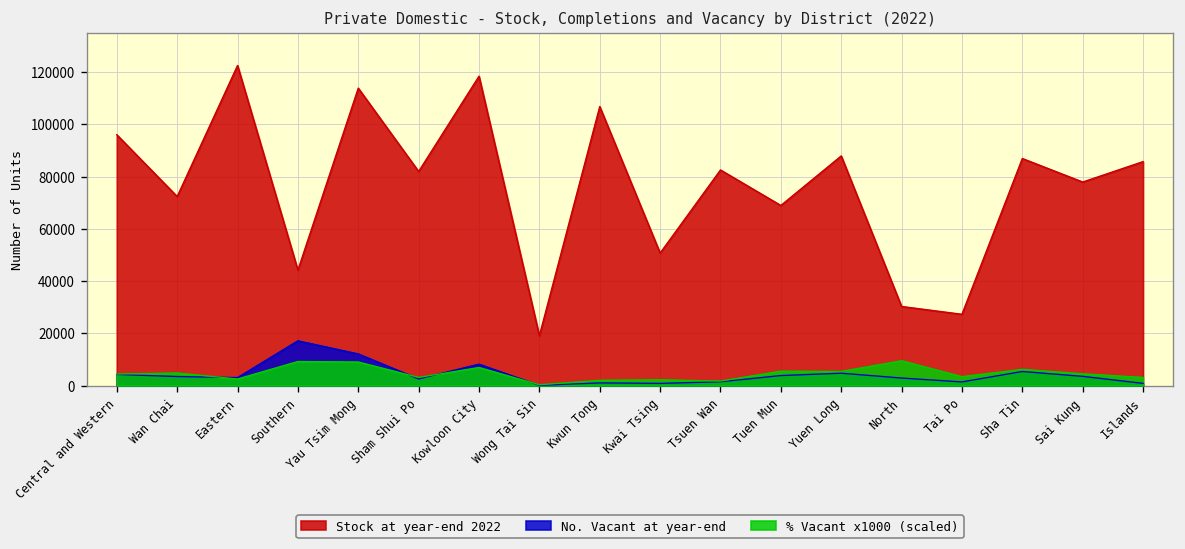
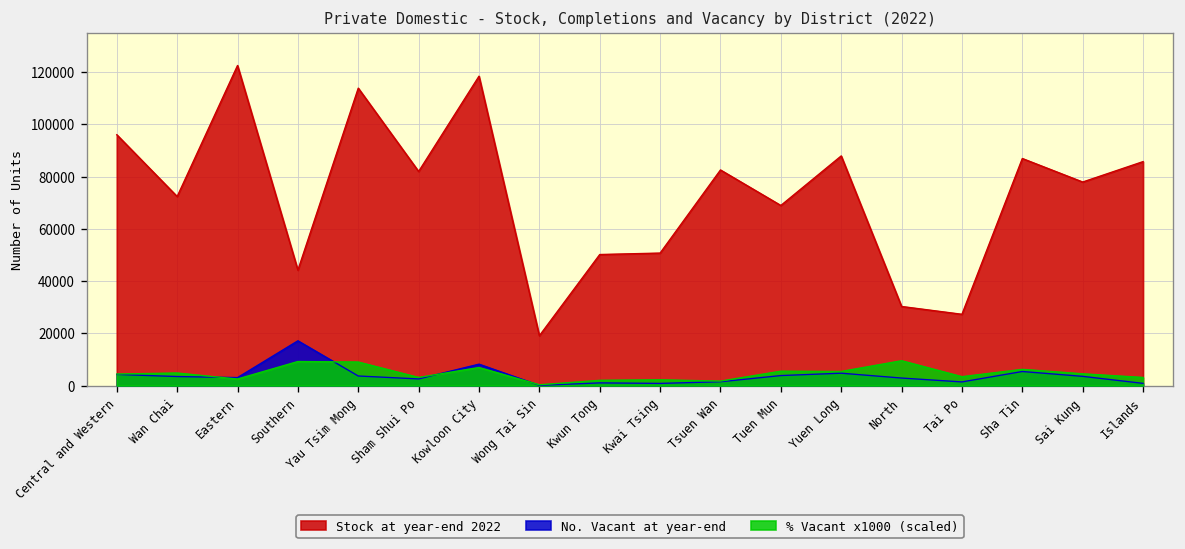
No. Vacant at year-end, Yau Tsim Mong: 12000 -> 4000
Stock at year-end 2022, Kwun Tong: 107000 -> 50000
